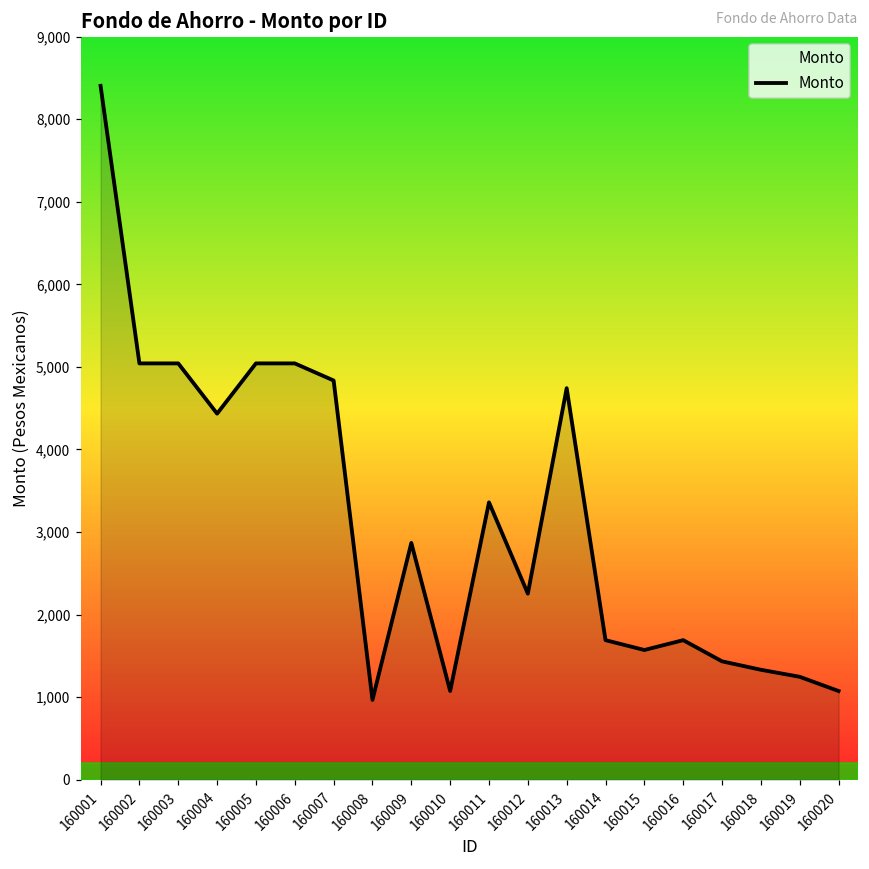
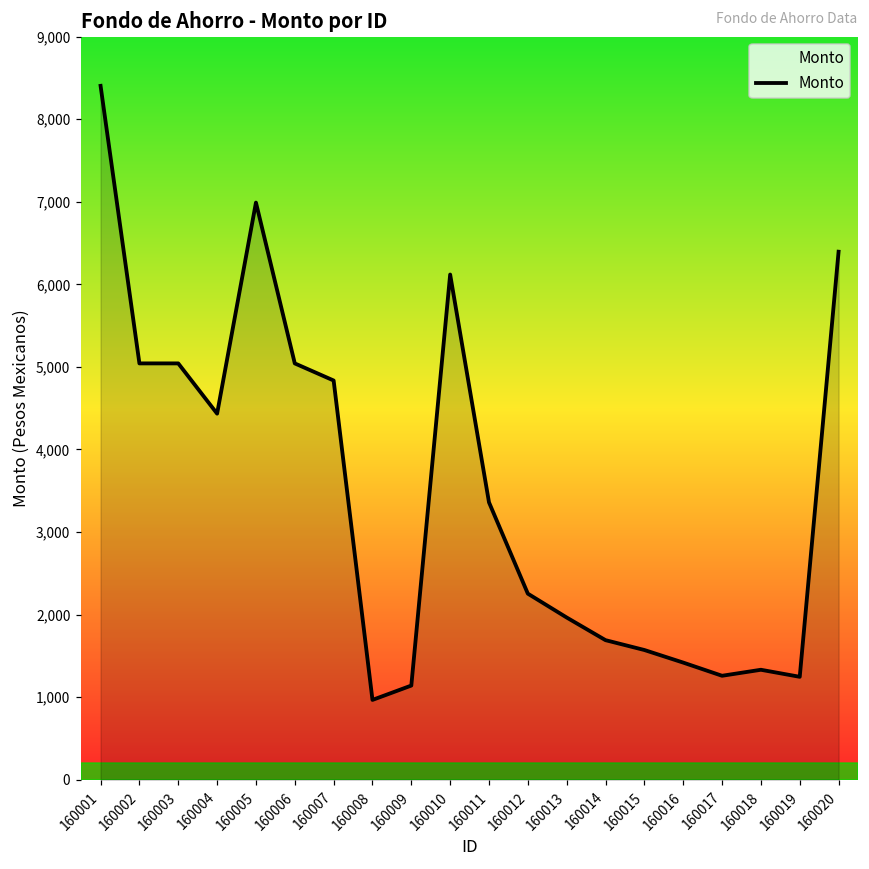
160005: 5,000 -> 7,000
160009: 2,900 -> 1,100
160010: 1,100 -> 6,100
160013: 4,700 -> 2,000
160016: 1,700 -> 1,400
160017: 1,400 -> 1,300
160020: 1,100 -> 6,400
